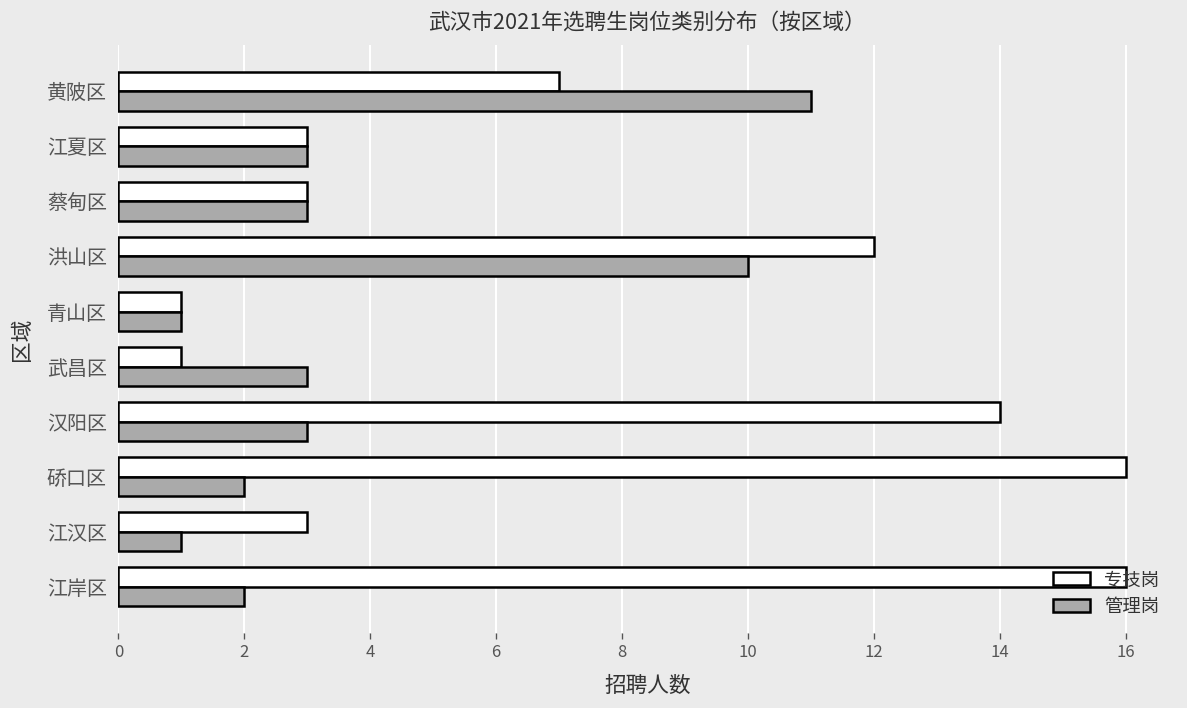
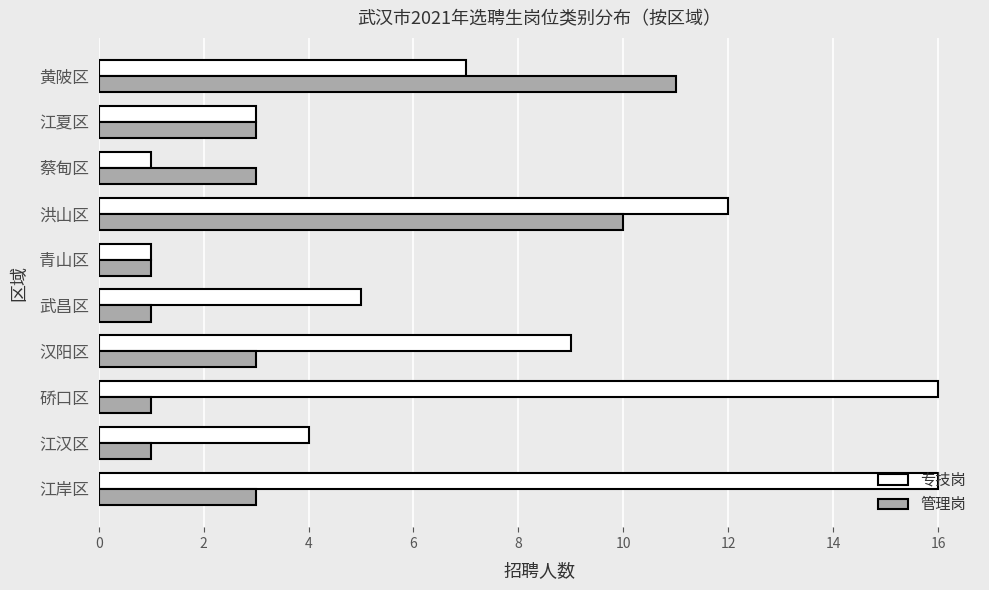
专技岗, 蔡甸区: 3 -> 1
专技岗, 武昌区: 1 -> 5
管理岗, 武昌区: 3 -> 1
专技岗, 汉阳区: 14 -> 9
管理岗, 硚口区: 2 -> 1
专技岗, 江汉区: 3 -> 4
管理岗, 江岸区: 2 -> 3
